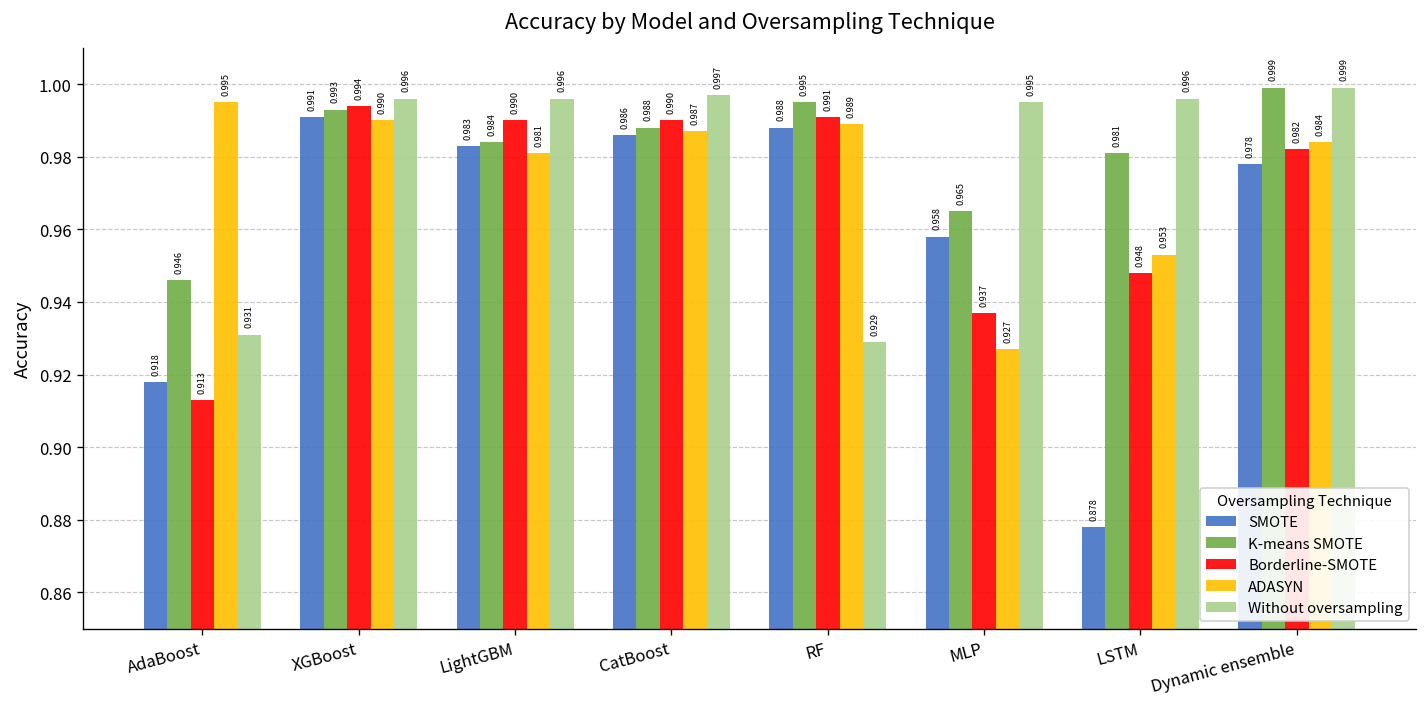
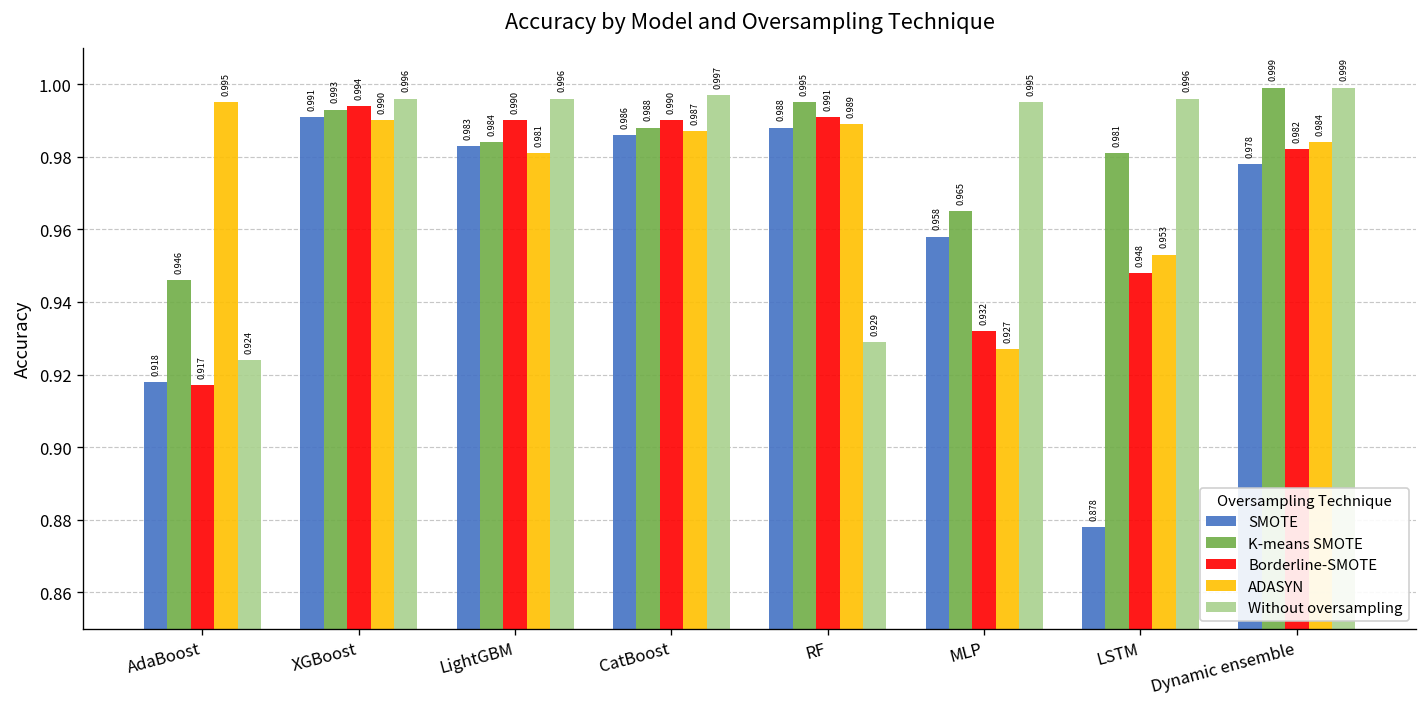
Borderline-SMOTE, AdaBoost: 0.913 -> 0.917
Without oversampling, AdaBoost: 0.931 -> 0.924
Borderline-SMOTE, MLP: 0.937 -> 0.932
